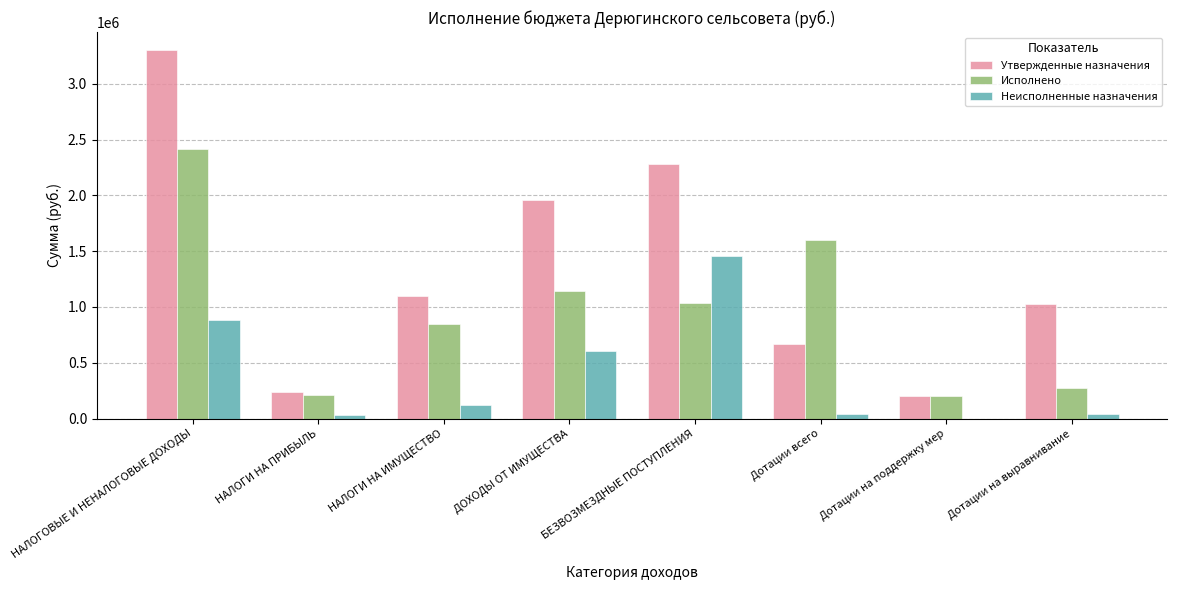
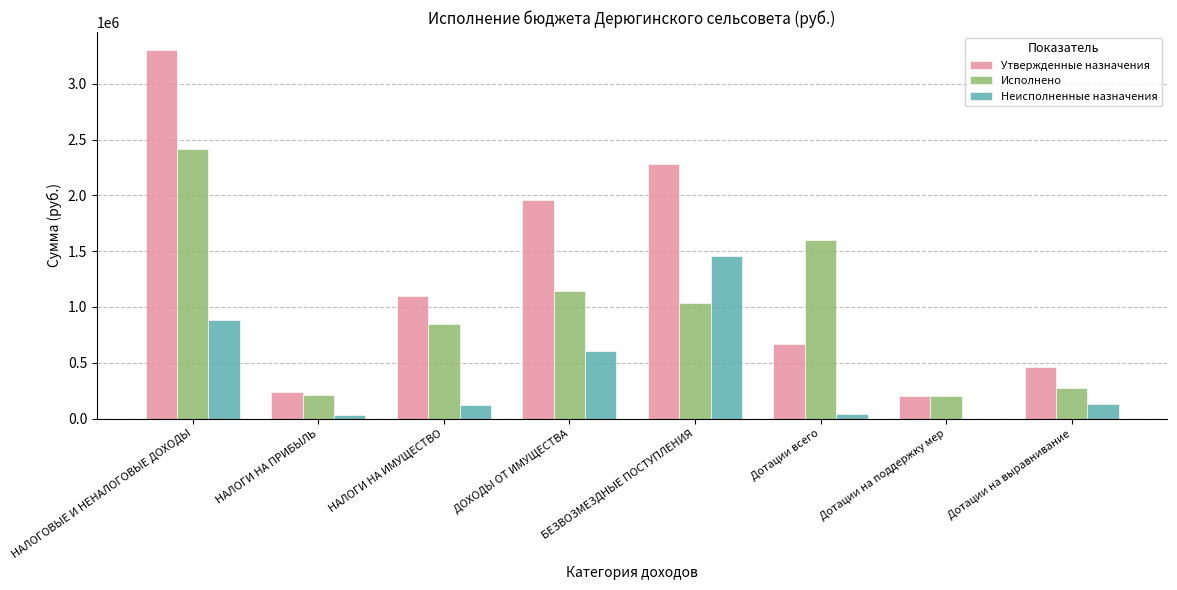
Утвержденные назначения, Дотации на выравнивание: 1030000 -> 460000
Неисполненные назначения, Дотации на выравнивание: 40000 -> 130000
